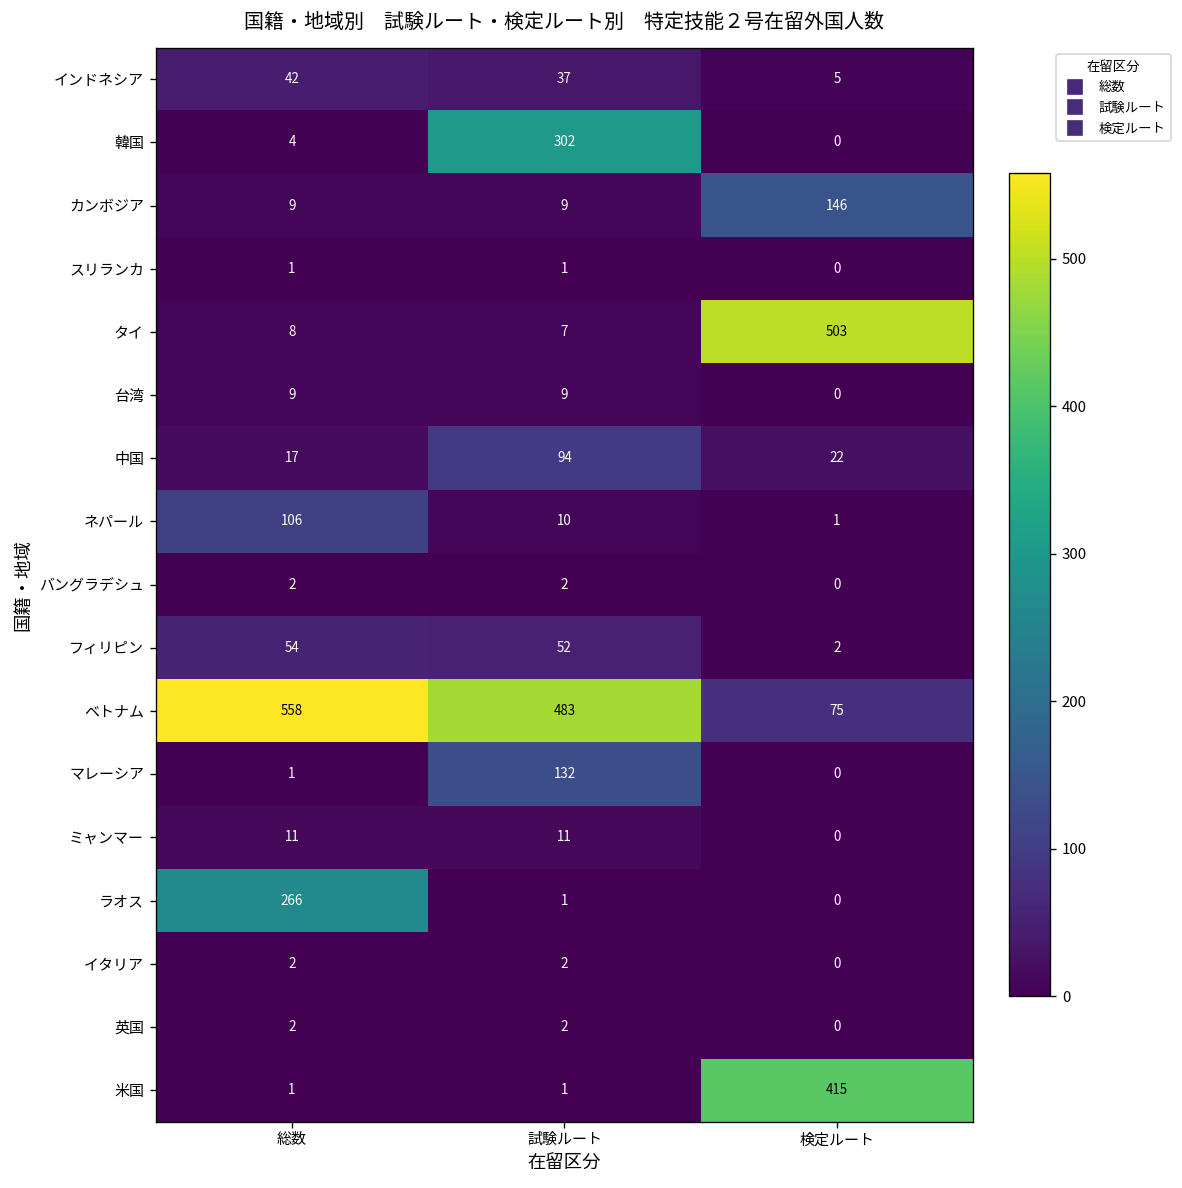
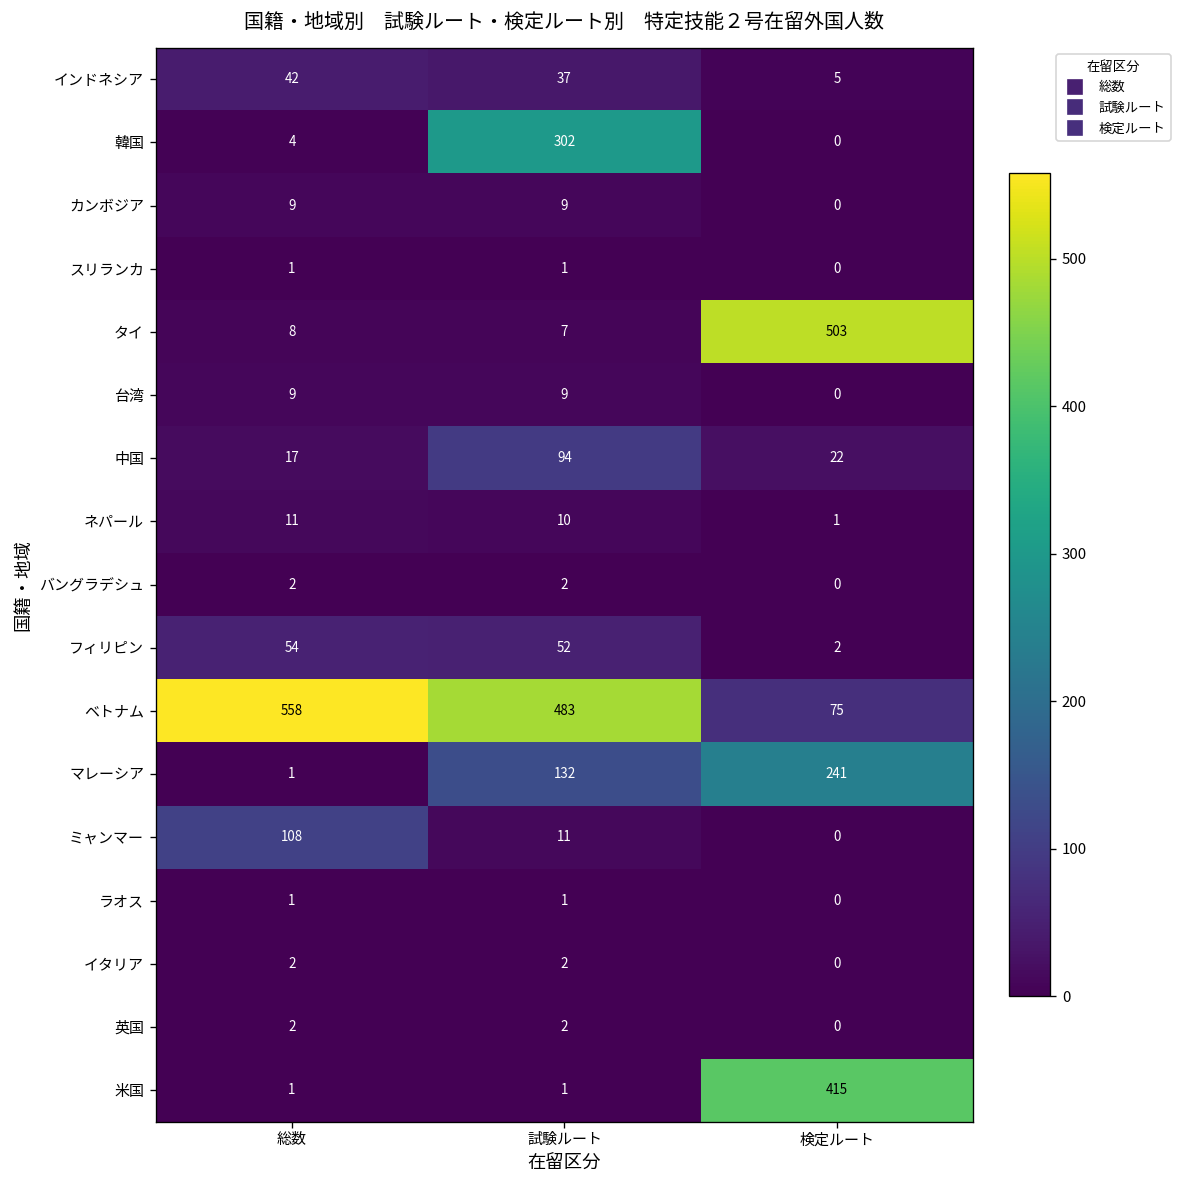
カンボジア, 検定ルート: 146 -> 0
ネパール, 総数: 106 -> 11
マレーシア, 検定ルート: 0 -> 241
ミャンマー, 総数: 11 -> 108
ラオス, 総数: 266 -> 1
